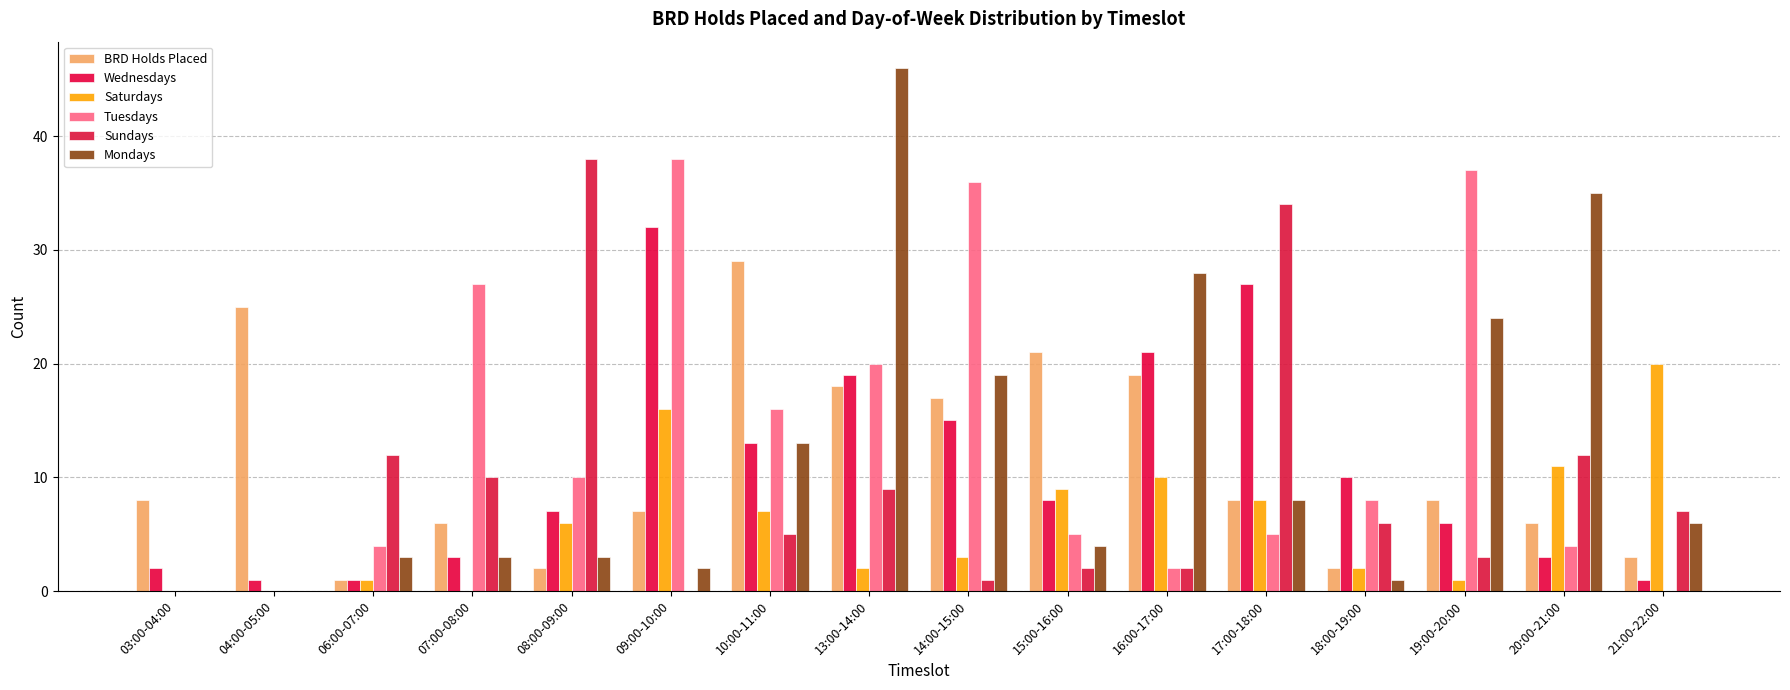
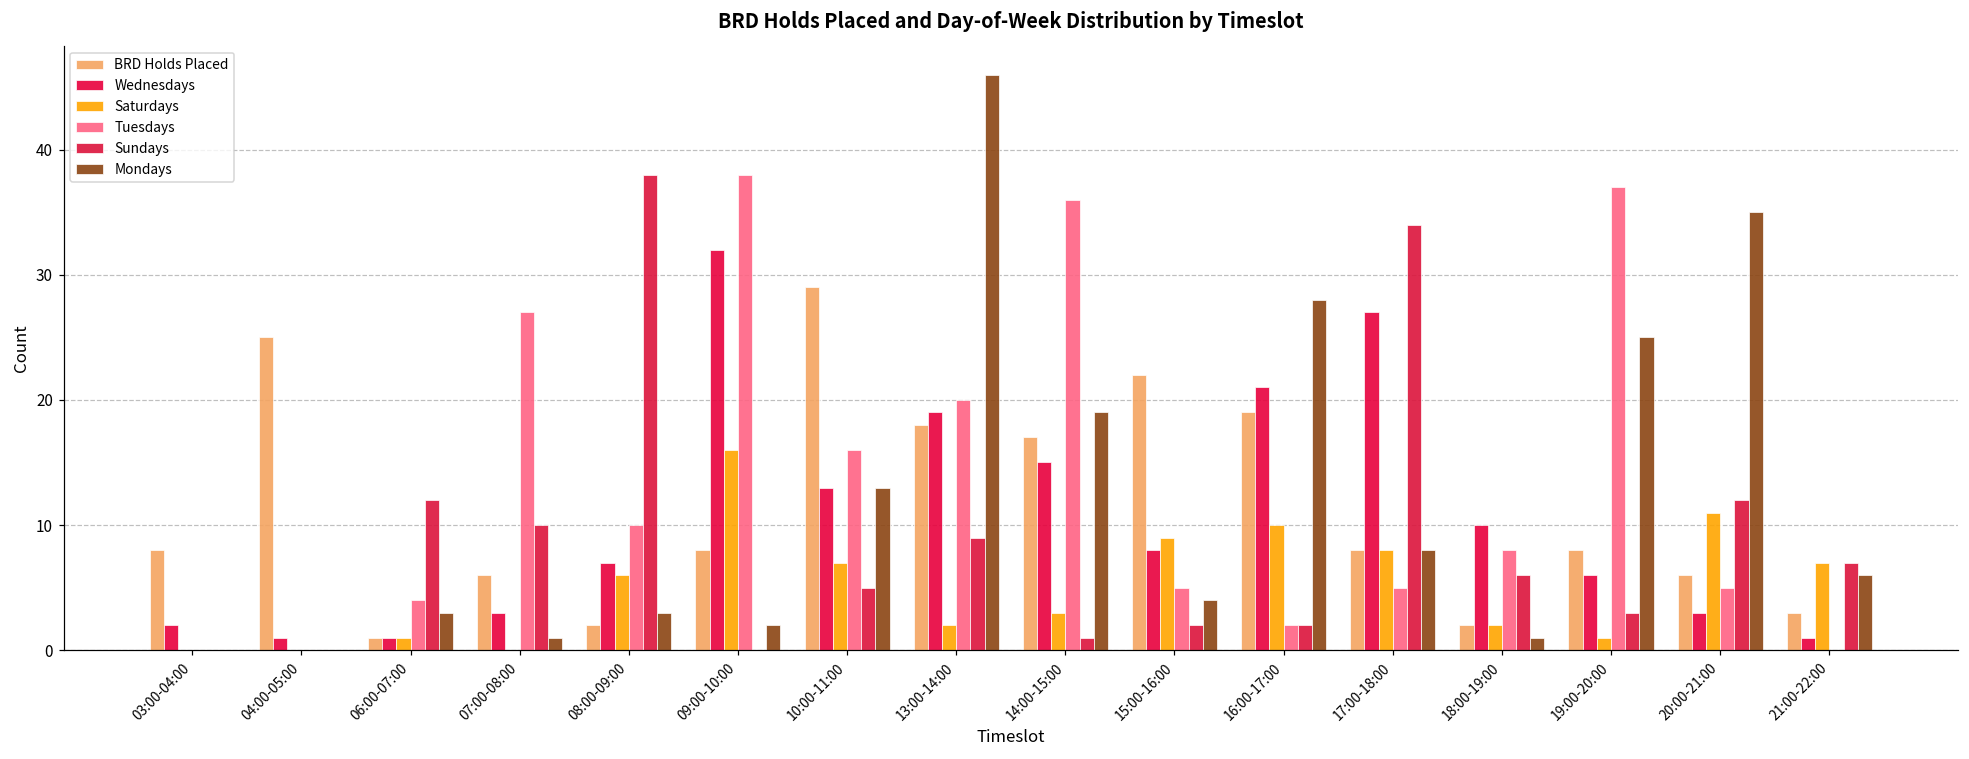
Mondays, 07:00-08:00: 3 -> 1
BRD Holds Placed, 09:00-10:00: 7 -> 8
BRD Holds Placed, 15:00-16:00: 21 -> 22
Mondays, 19:00-20:00: 24 -> 25
Tuesdays, 20:00-21:00: 4 -> 5
Saturdays, 21:00-22:00: 20 -> 7
